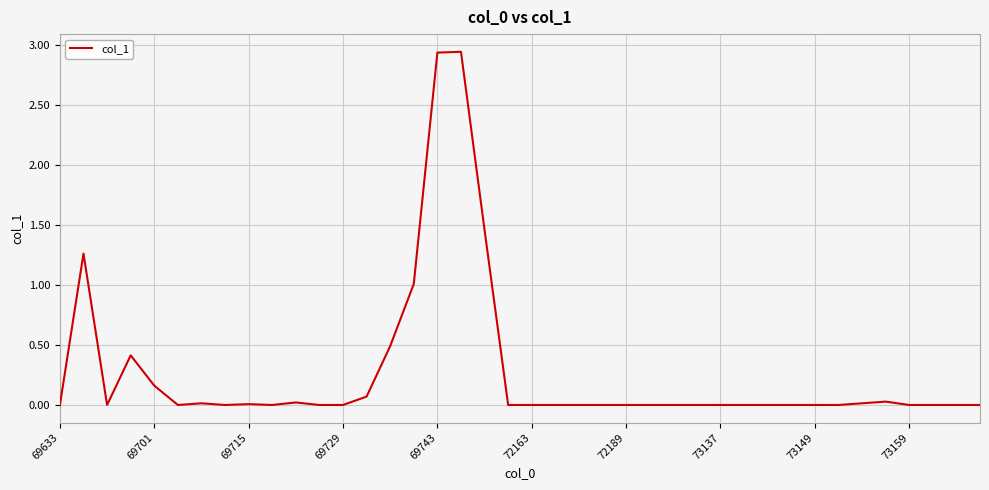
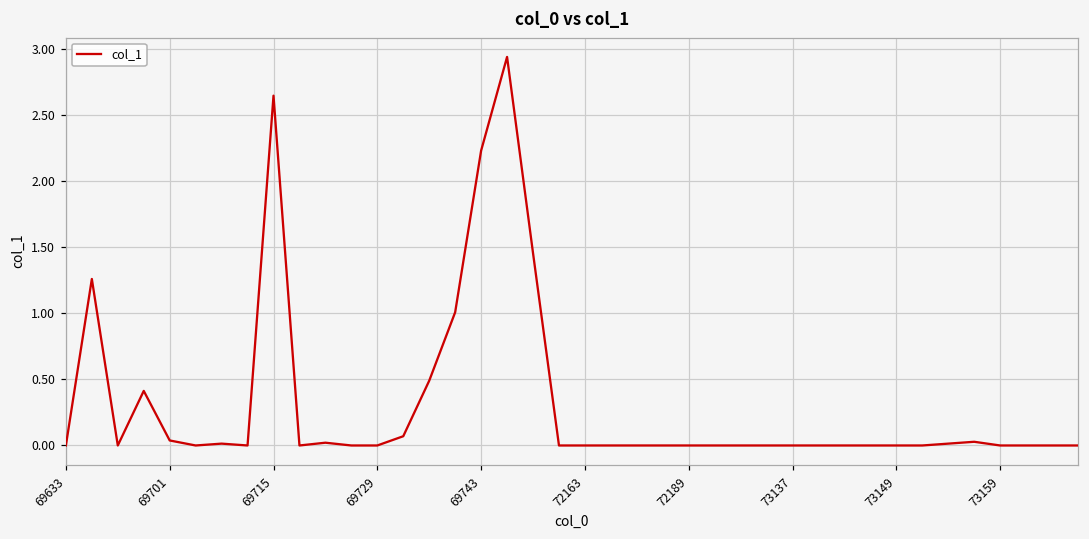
69701: 0.16 -> 0.04
69715: 0.01 -> 2.65
69743: 2.93 -> 2.23
